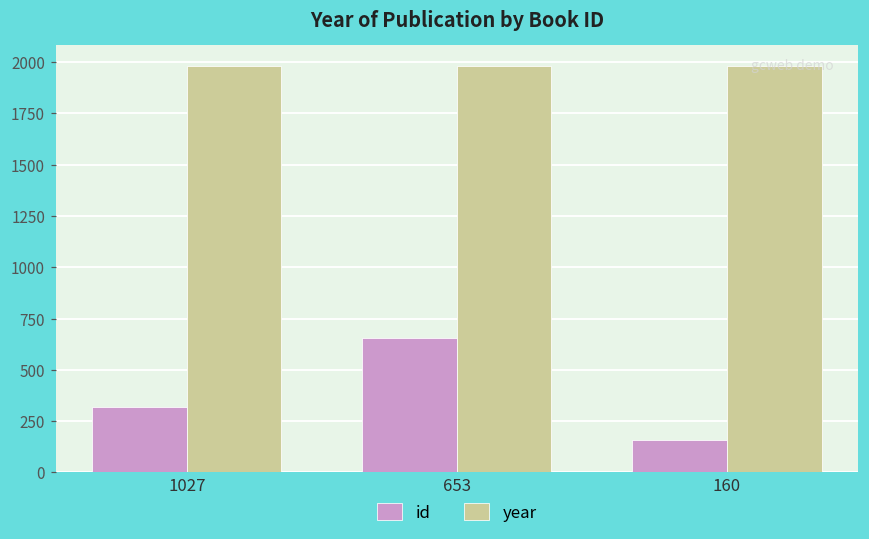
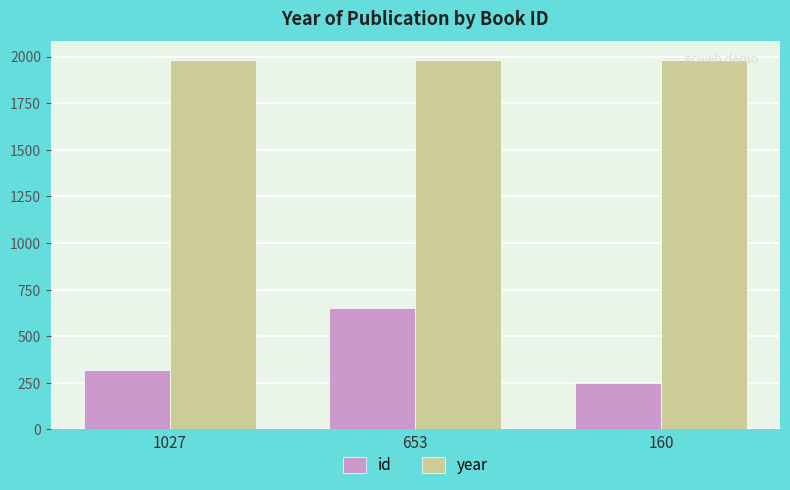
id, 160: 160 -> 250
